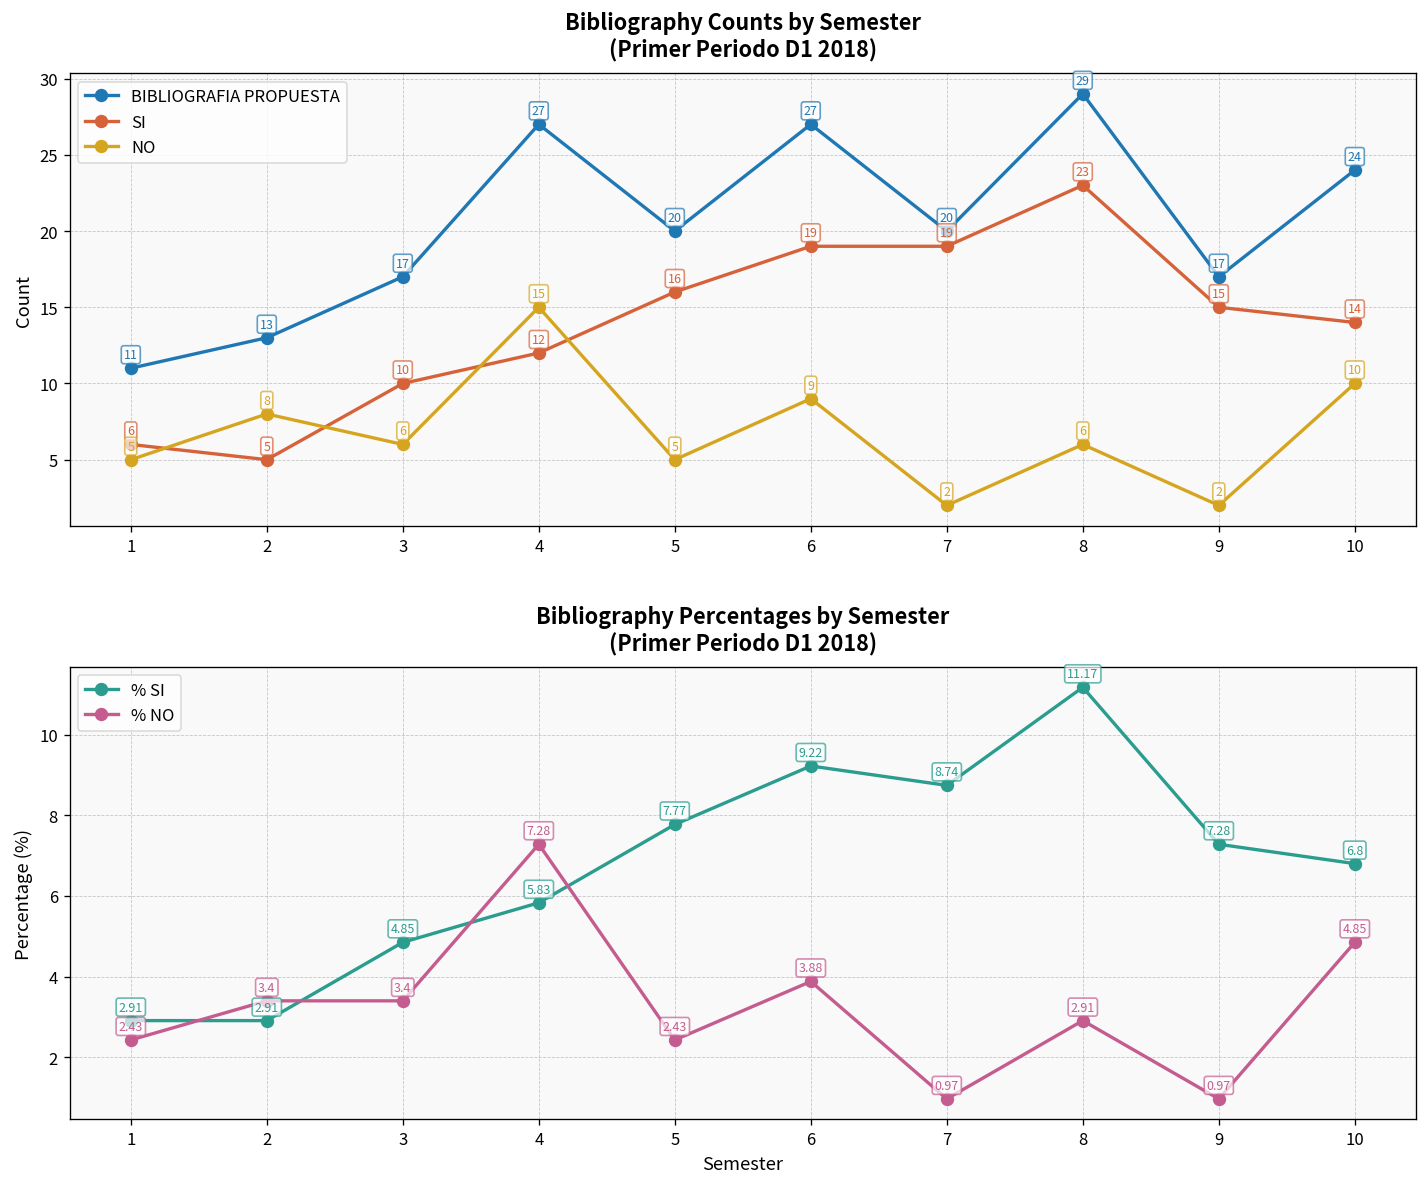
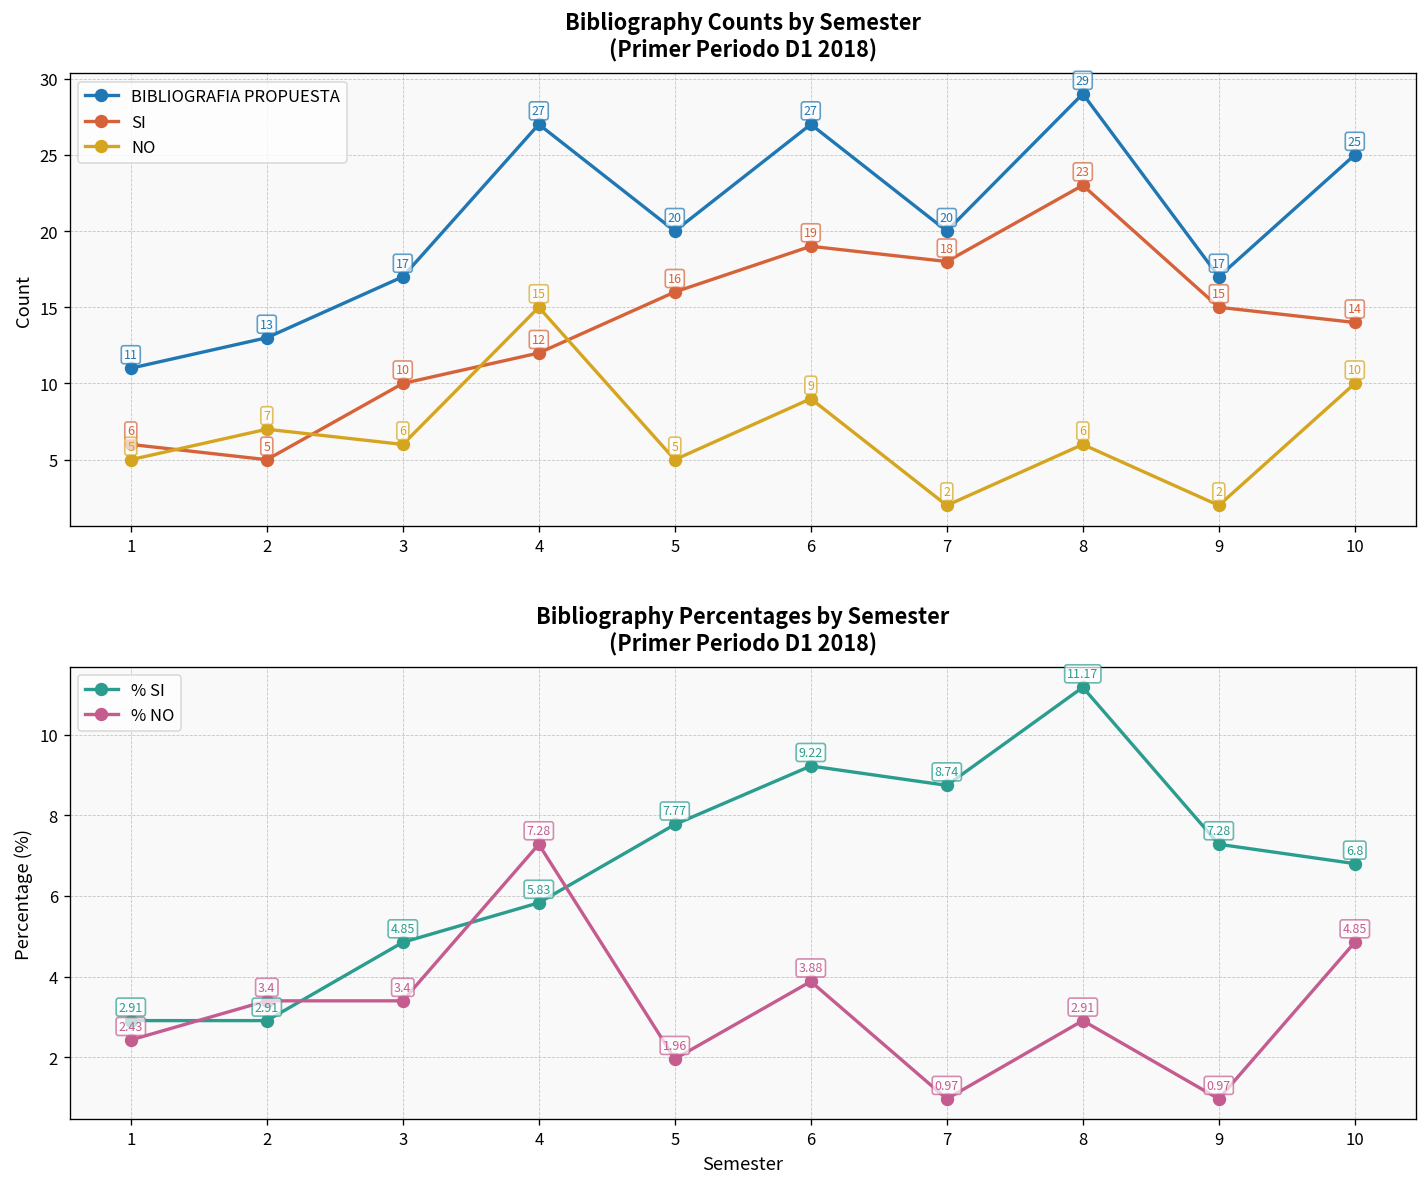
Bibliography Counts by Semester (Primer Periodo D1 2018), NO, 2: 8 -> 7
Bibliography Counts by Semester (Primer Periodo D1 2018), SI, 7: 19 -> 18
Bibliography Counts by Semester (Primer Periodo D1 2018), BIBLIOGRAFIA PROPUESTA, 10: 24 -> 25
Bibliography Percentages by Semester (Primer Periodo D1 2018), % NO, 5: 2.43 -> 1.96
